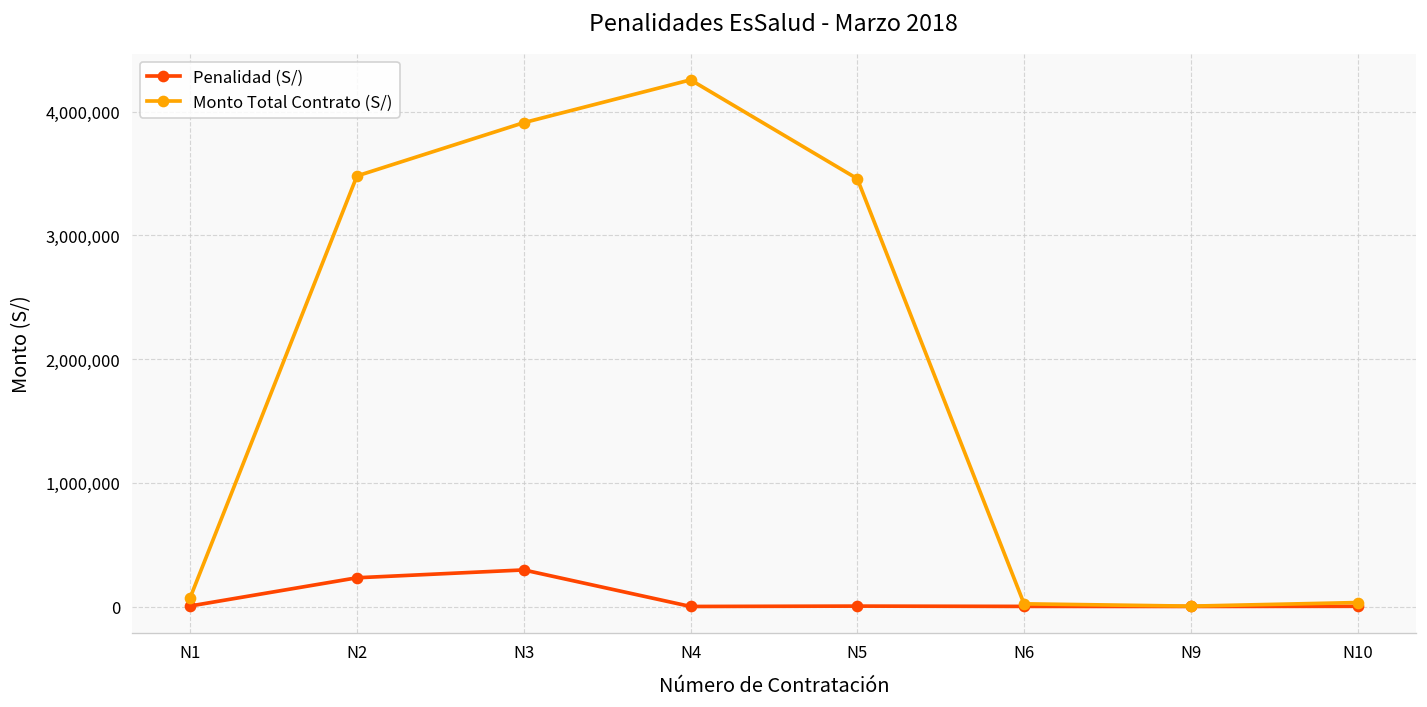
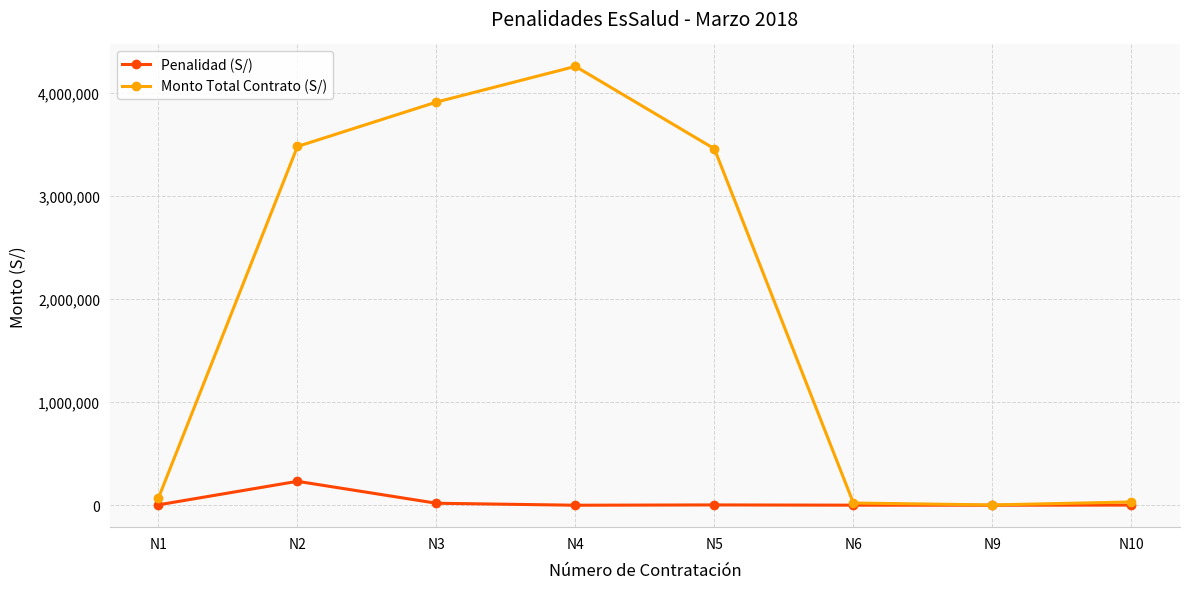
Penalidad (S/), N3: 300,000 -> 20,000
